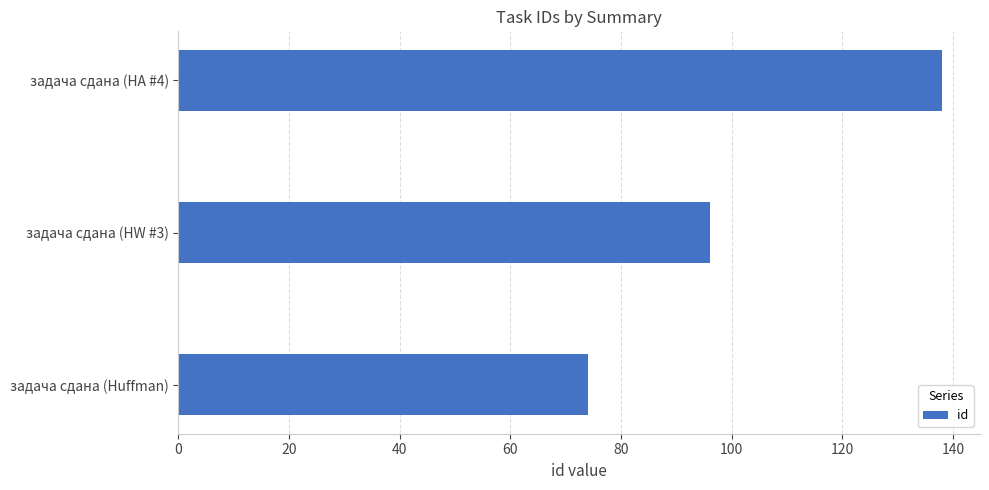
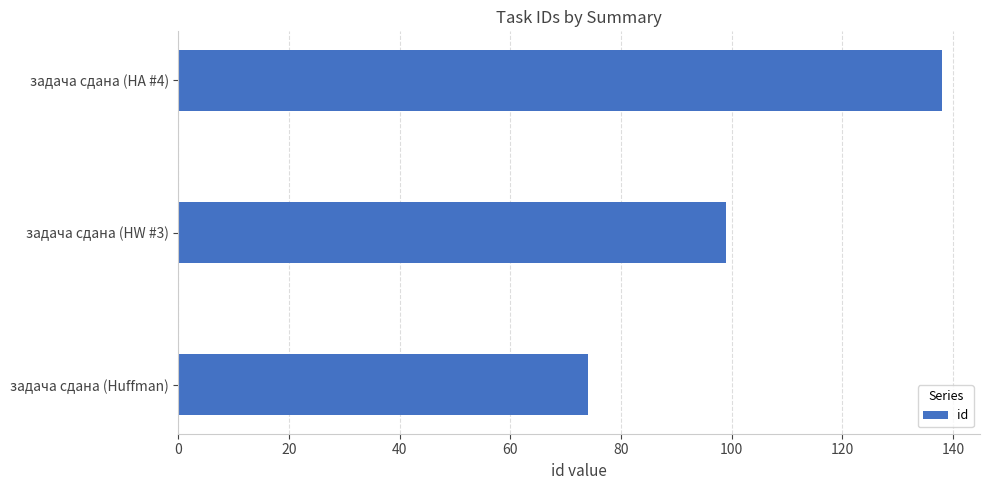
задача сдана (HW #3): 96 -> 99
